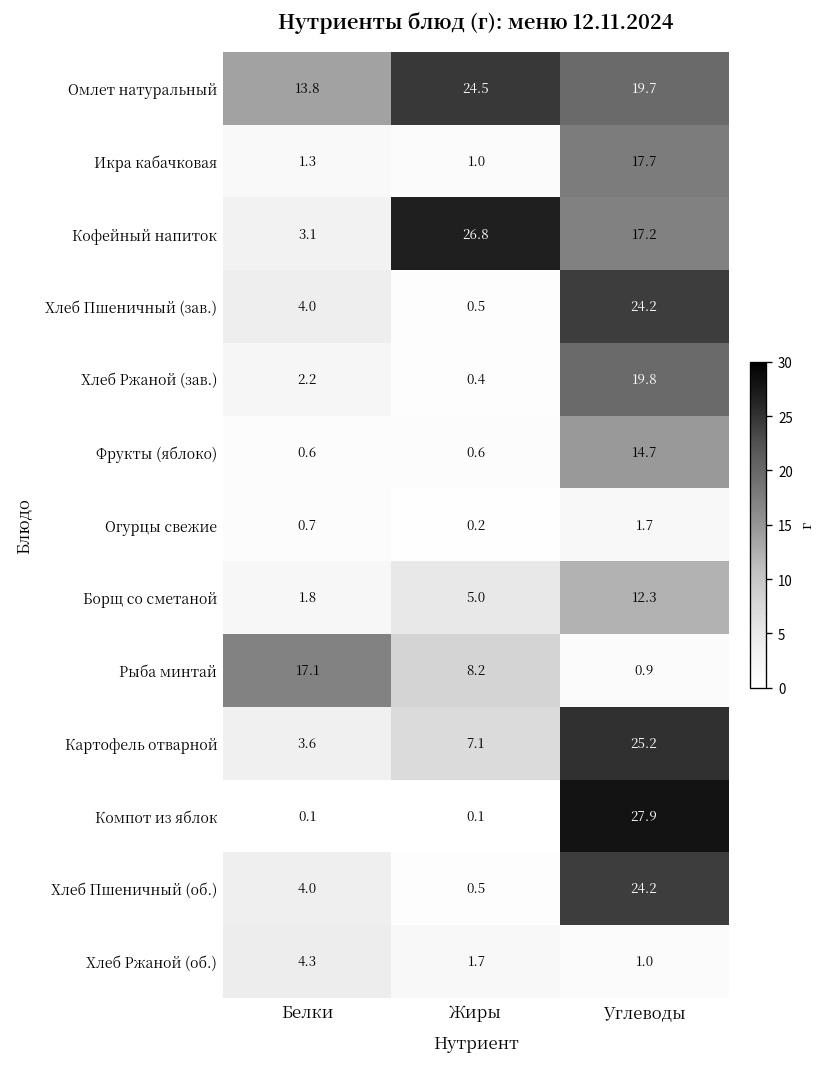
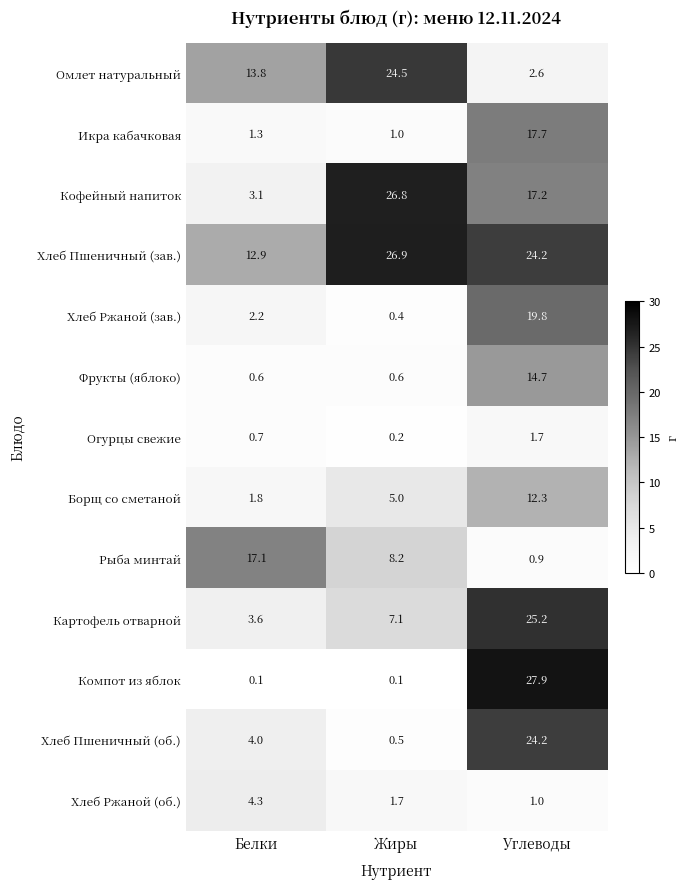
Омлет натуральный, Углеводы: 19.7 -> 2.6
Хлеб Пшеничный (зав.), Белки: 4.0 -> 12.9
Хлеб Пшеничный (зав.), Жиры: 0.5 -> 26.9
